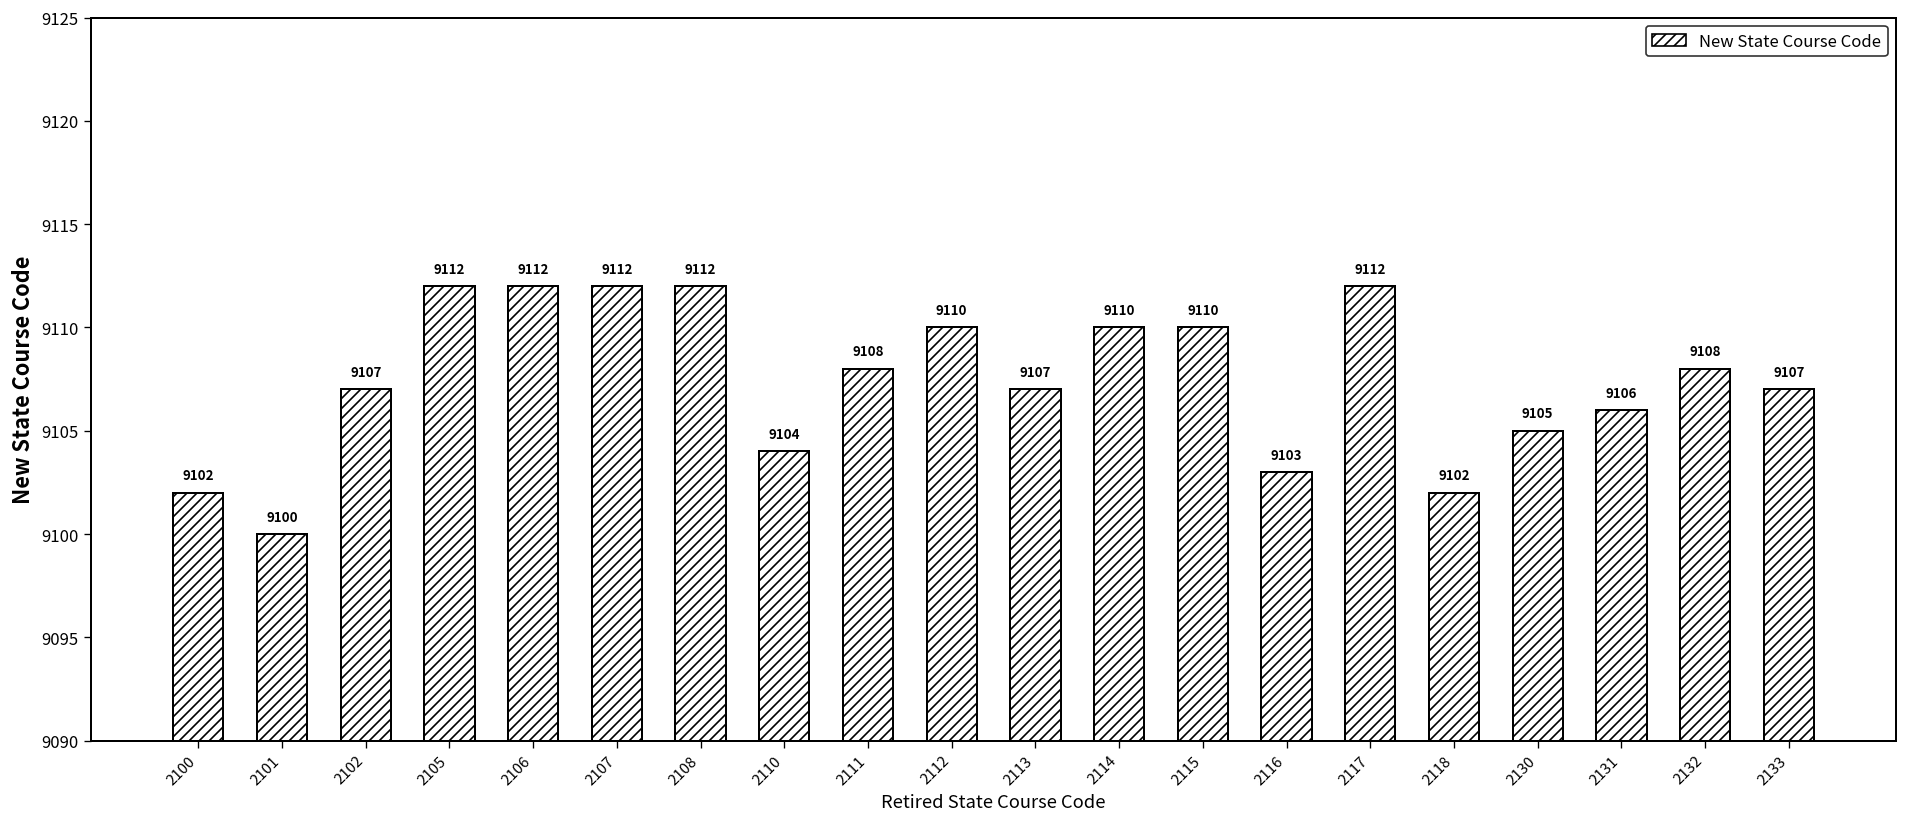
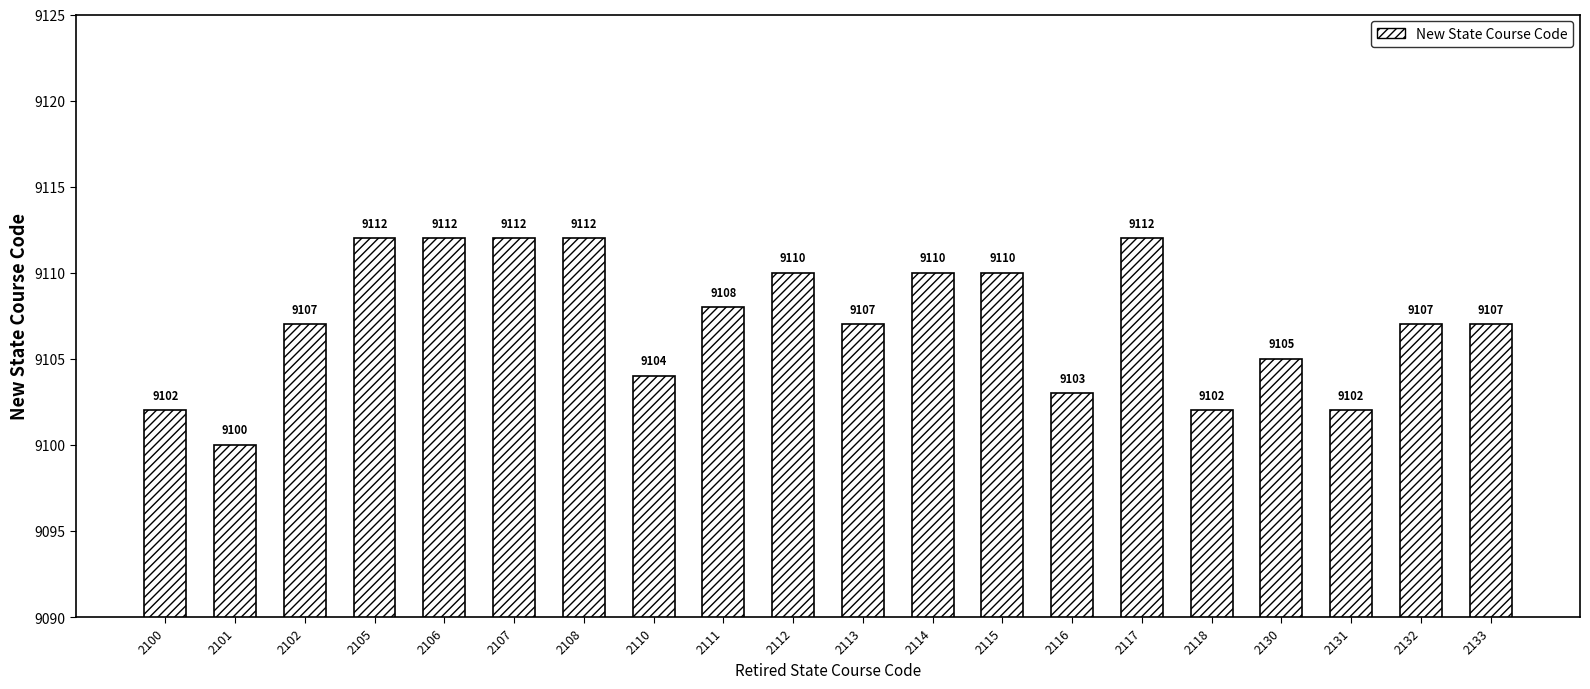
2131: 9106 -> 9102
2132: 9108 -> 9107
